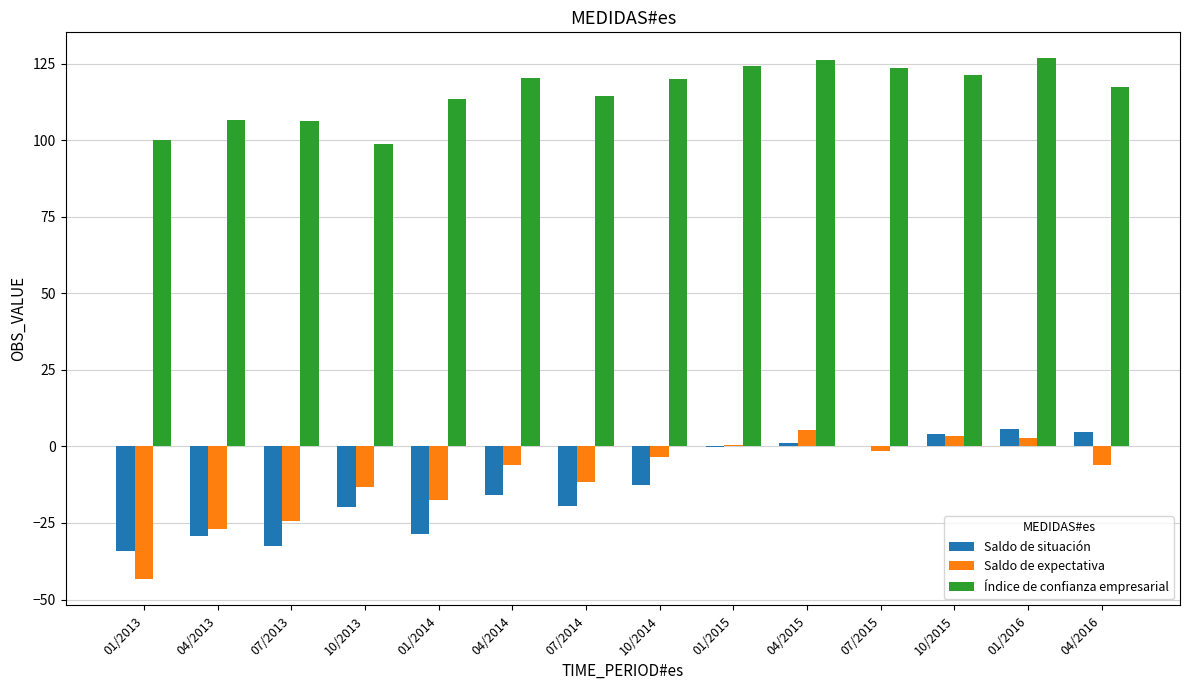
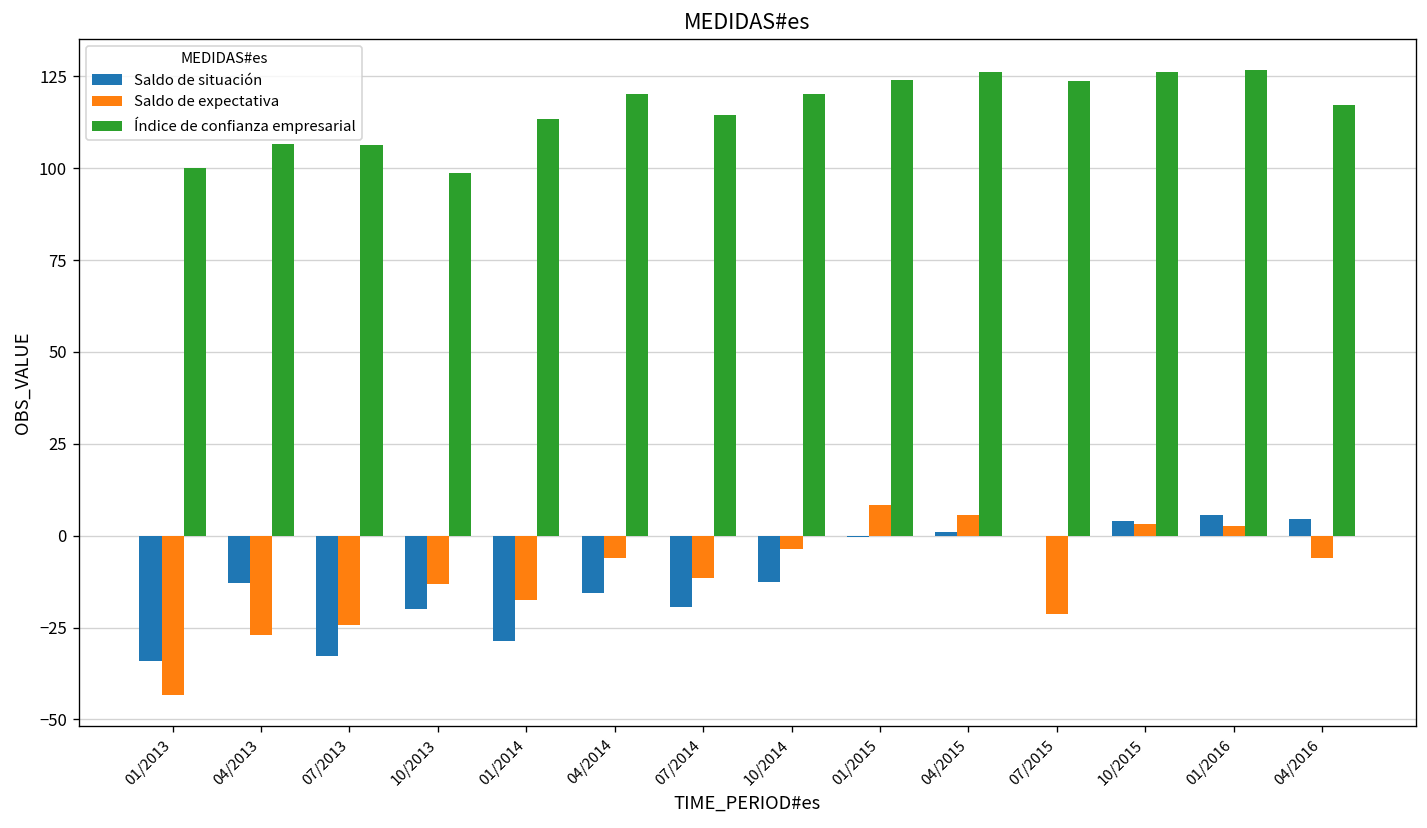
Saldo de situación, 04/2013: -29 -> -13
Saldo de expectativa, 01/2015: 0 -> 8
Saldo de expectativa, 07/2015: -2 -> -21
Índice de confianza empresarial, 10/2015: 121 -> 126
